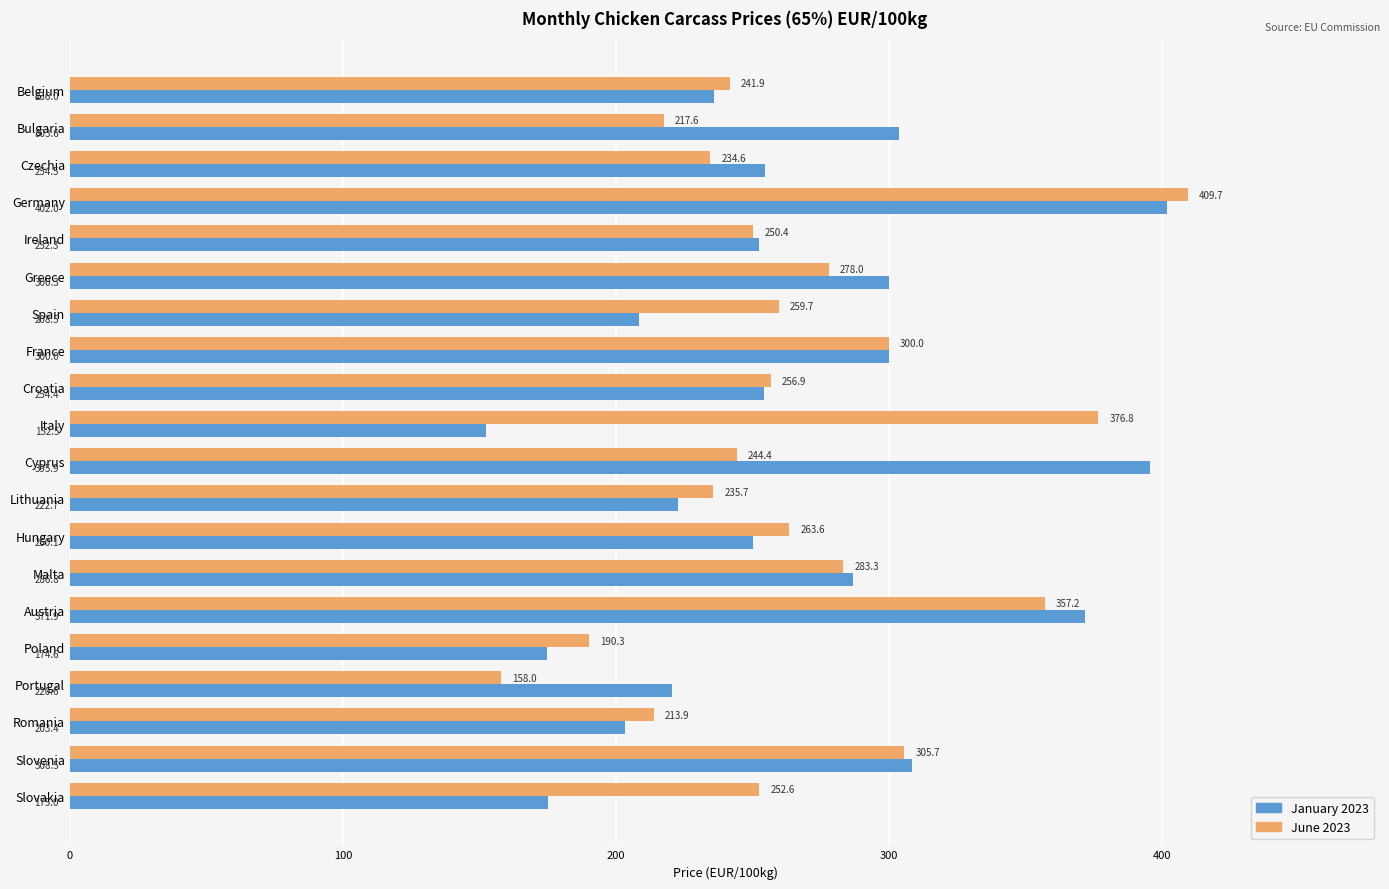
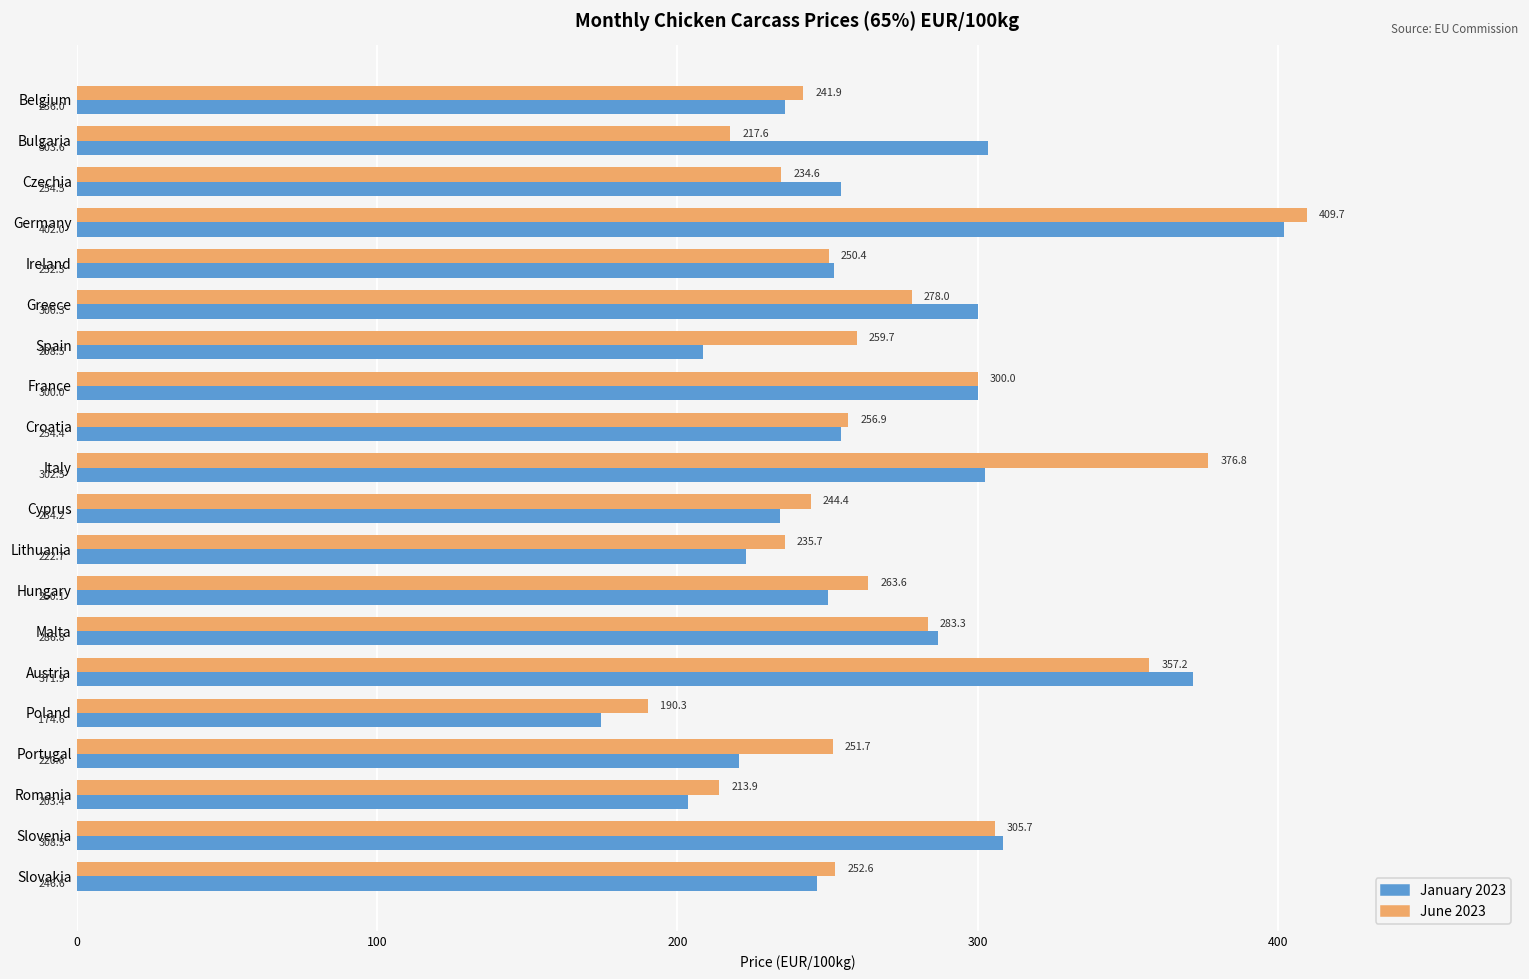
January 2023, Italy: 152.5 -> 302.5
January 2023, Cyprus: 395.9 -> 234.2
June 2023, Portugal: 158.0 -> 251.7
January 2023, Slovakia: 175.0 -> 246.6
